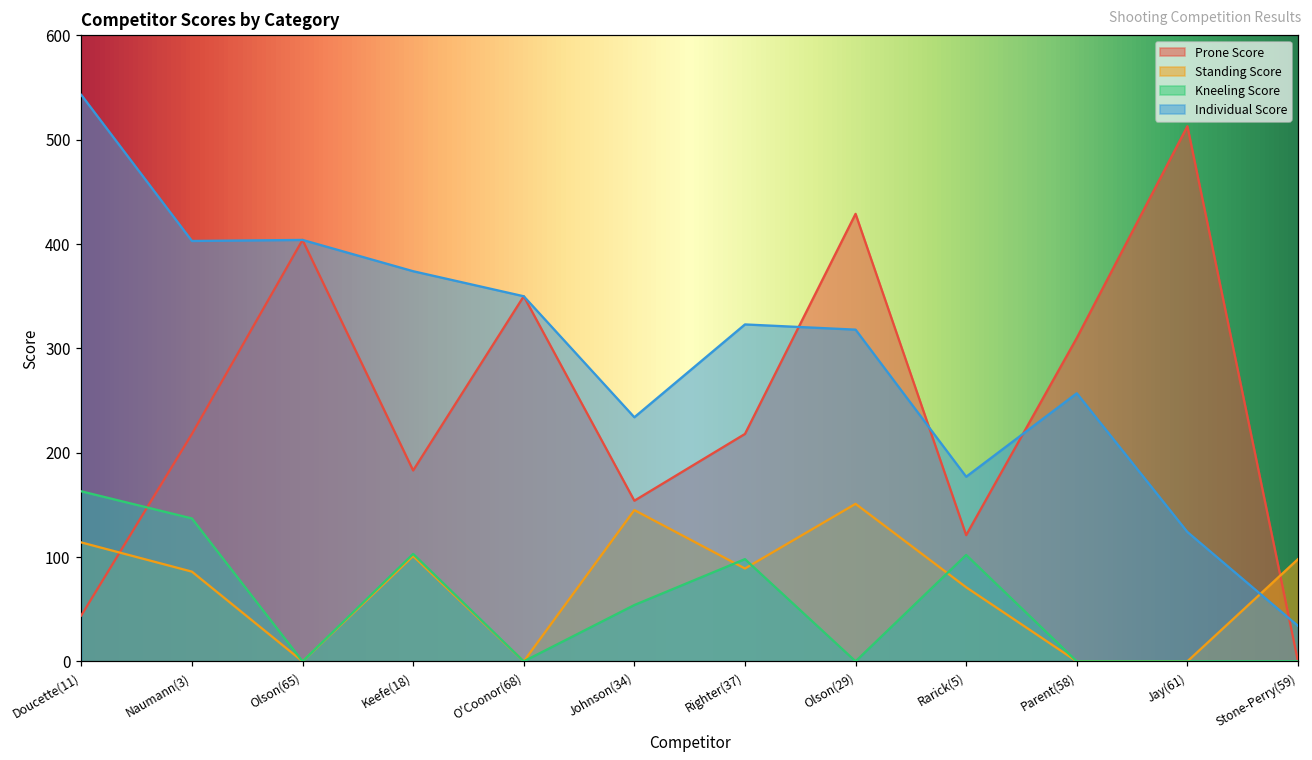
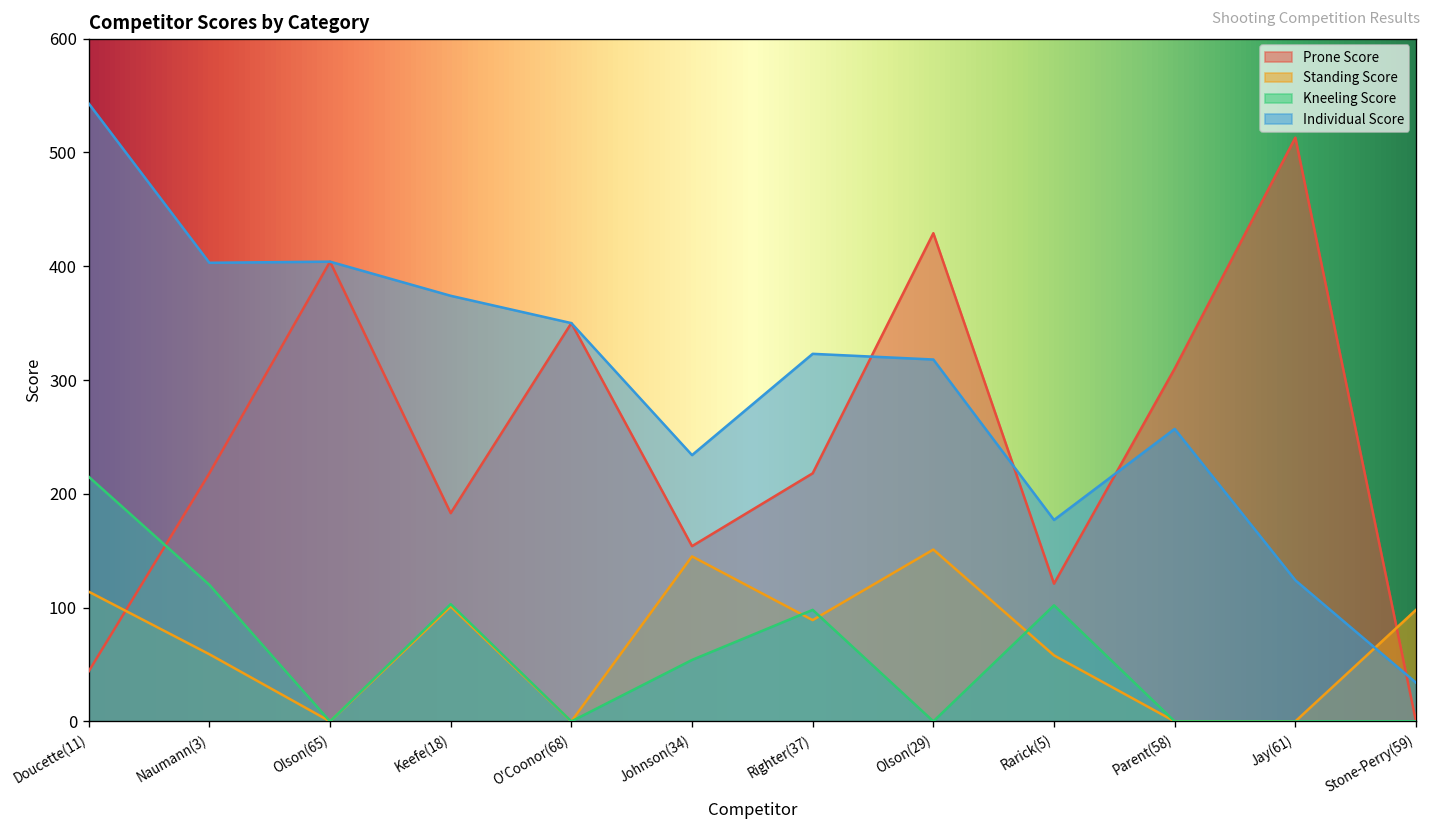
Kneeling Score, Doucette(11): 160 -> 220
Standing Score, Naumann(3): 90 -> 60
Kneeling Score, Naumann(3): 140 -> 120
Standing Score, Rarick(5): 70 -> 60
